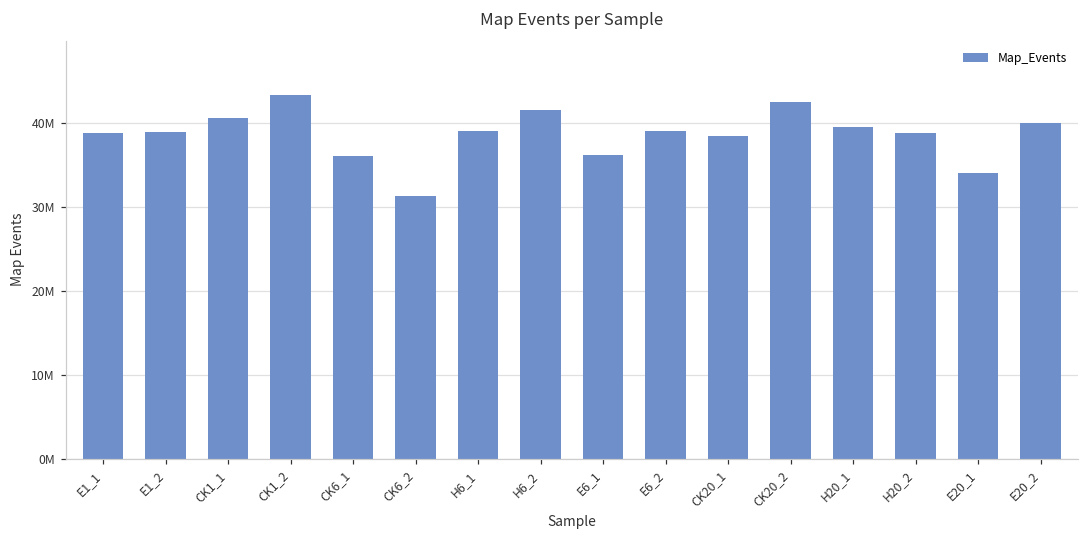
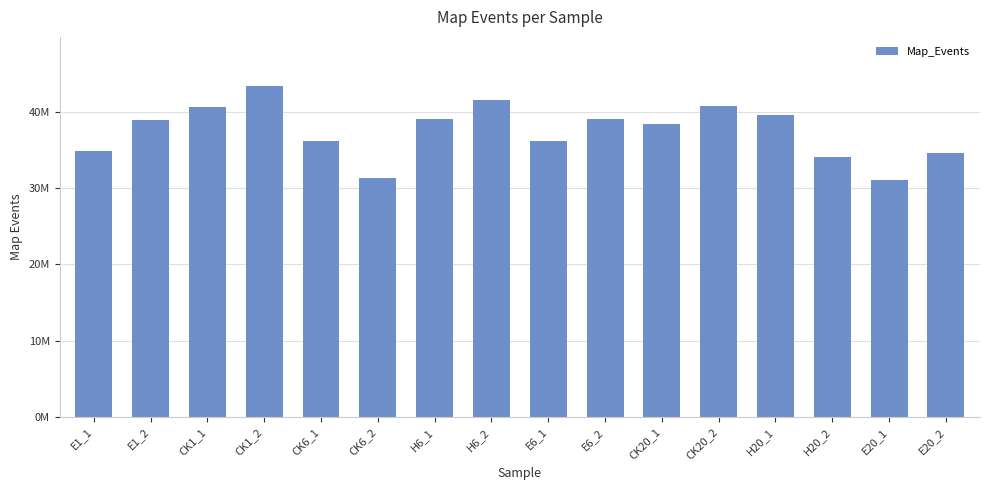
E1_1: 39000000 -> 35000000
CK20_2: 42000000 -> 41000000
H20_2: 39000000 -> 34000000
E20_1: 34000000 -> 31000000
E20_2: 40000000 -> 35000000
